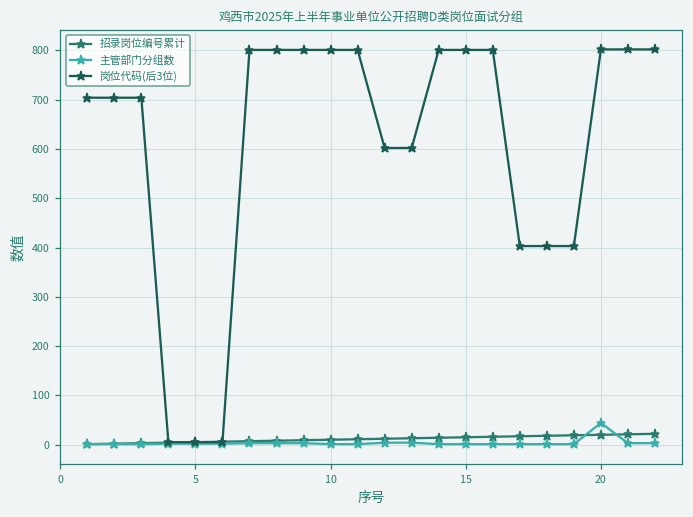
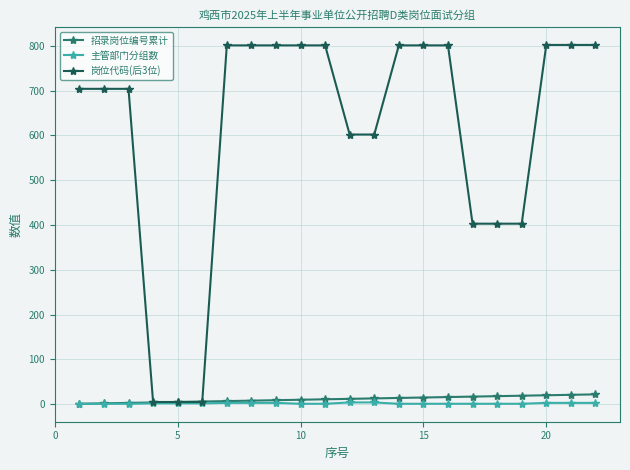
主管部门分组数, 20: 40 -> 0
